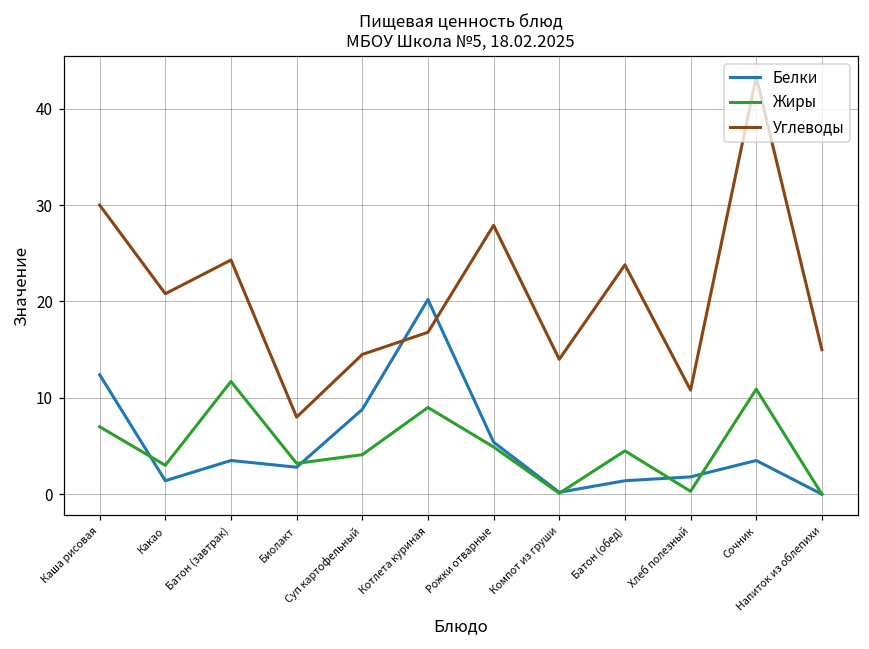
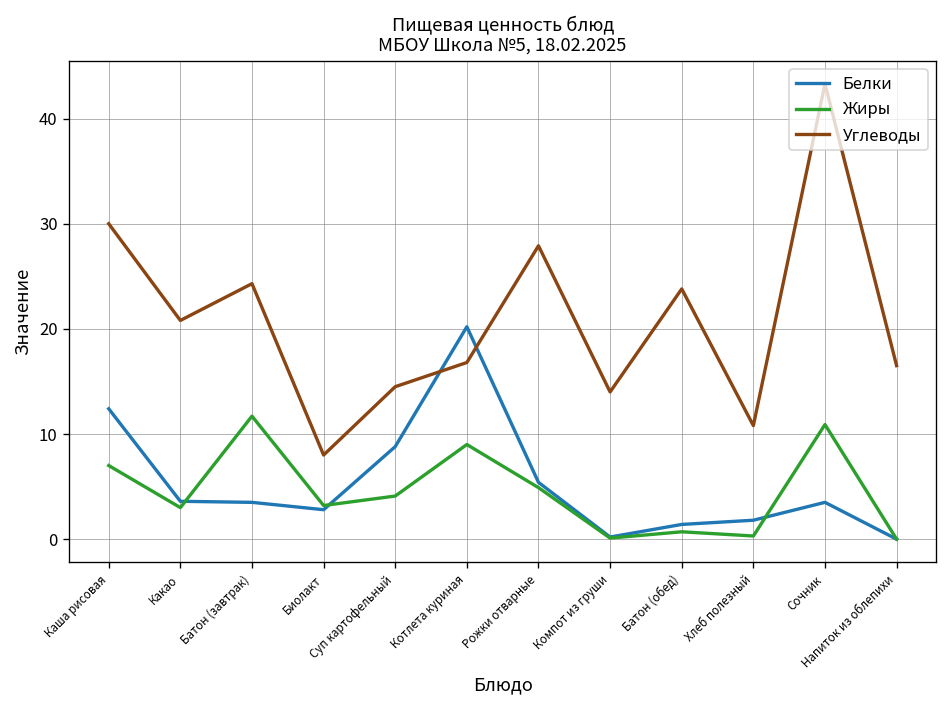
Белки, Какао: 1 -> 4
Жиры, Батон (обед): 5 -> 1
Углеводы, Напиток из облепихи: 15 -> 17
